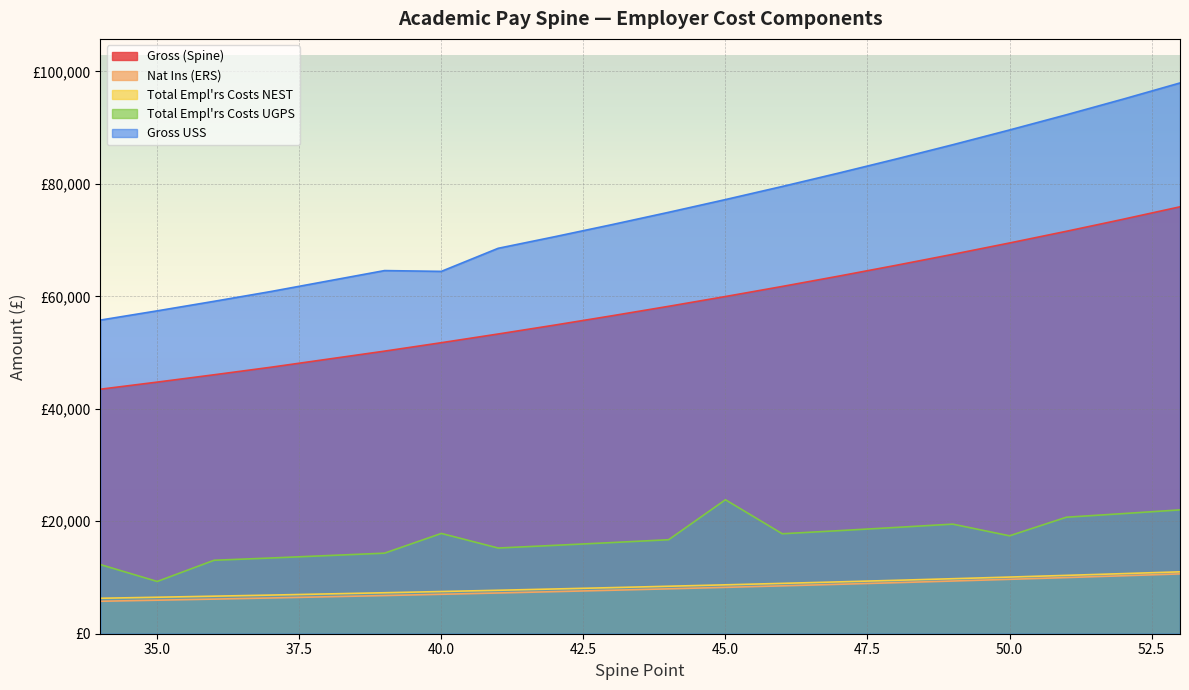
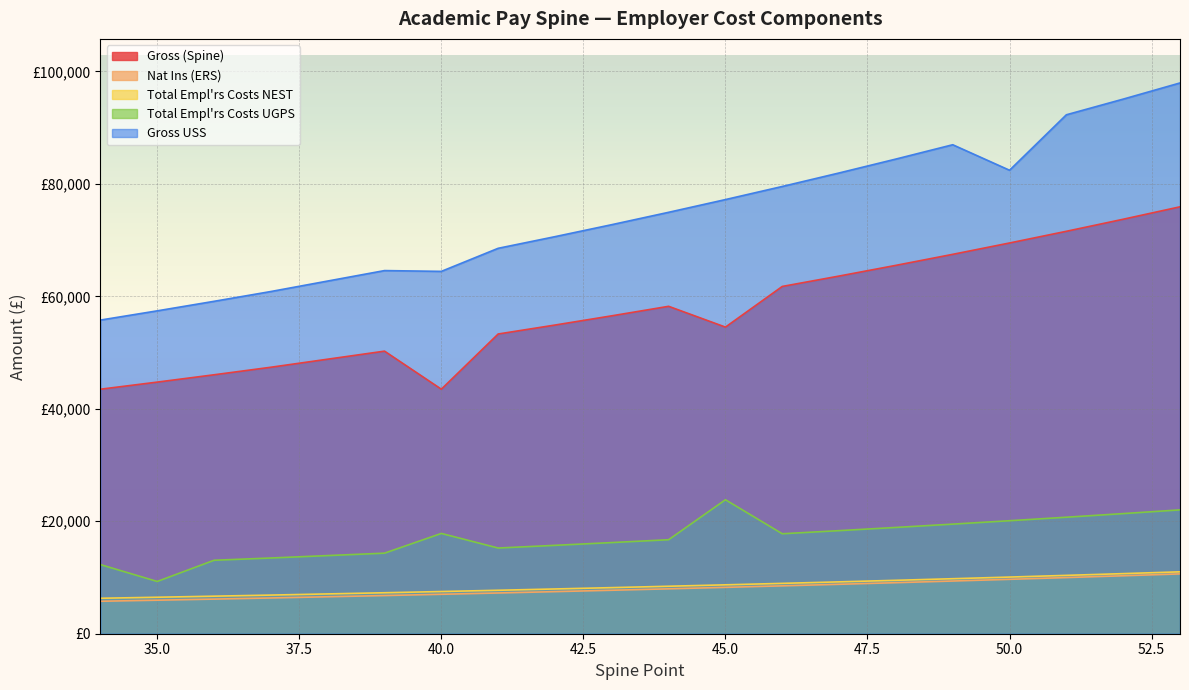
Gross (Spine), 40.0: £52,000 -> £43,000
Gross (Spine), 45.0: £60,000 -> £55,000
Total Empl'rs Costs UGPS, 50.0: £17,000 -> £20,000
Gross USS, 50.0: £90,000 -> £82,000
